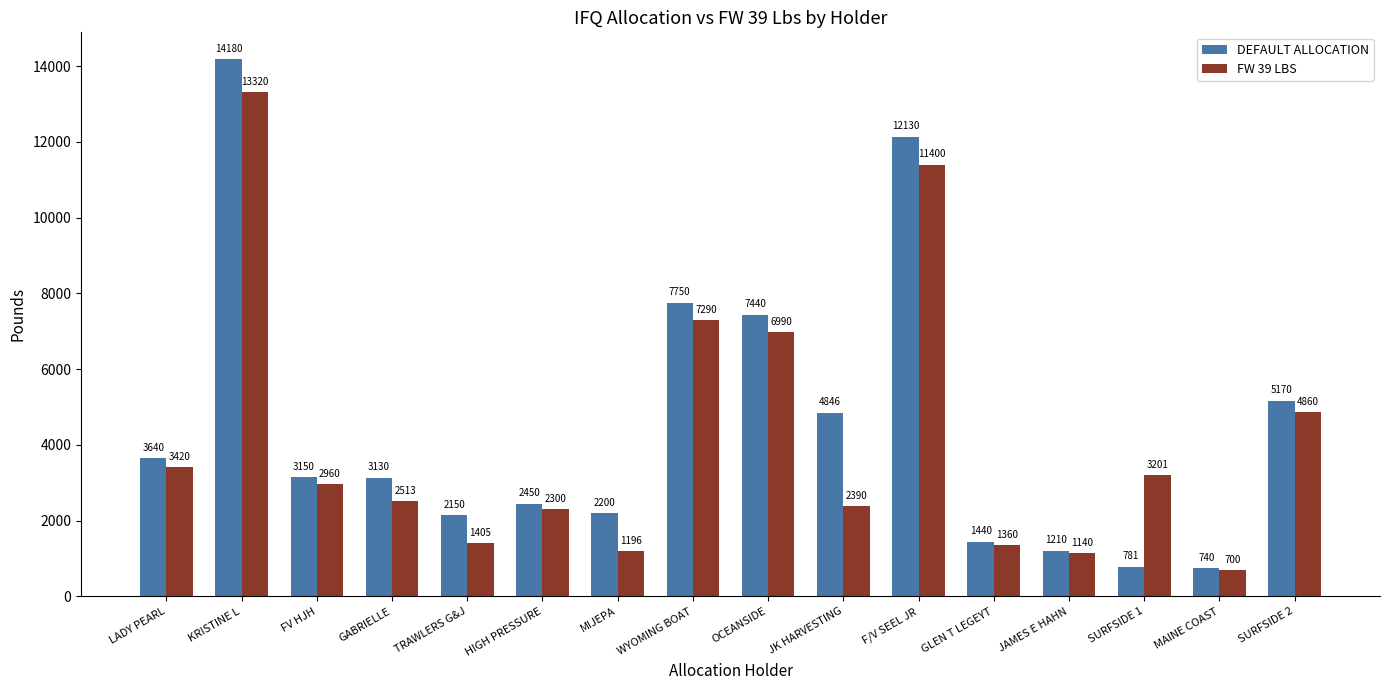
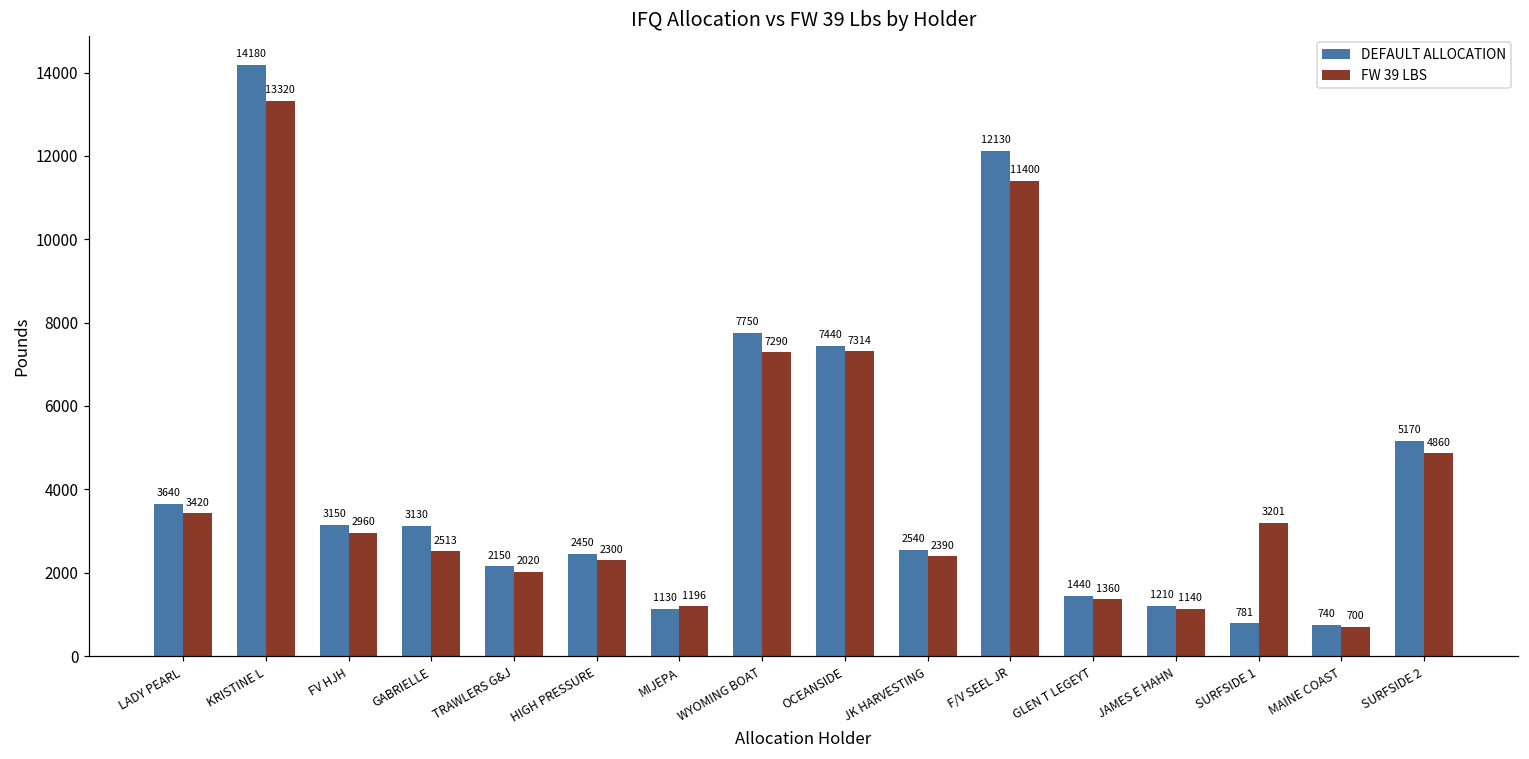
FW 39 LBS, TRAWLERS G&J: 1405 -> 2020
DEFAULT ALLOCATION, MIJEPA: 2200 -> 1130
FW 39 LBS, OCEANSIDE: 6990 -> 7314
DEFAULT ALLOCATION, JK HARVESTING: 4846 -> 2540
